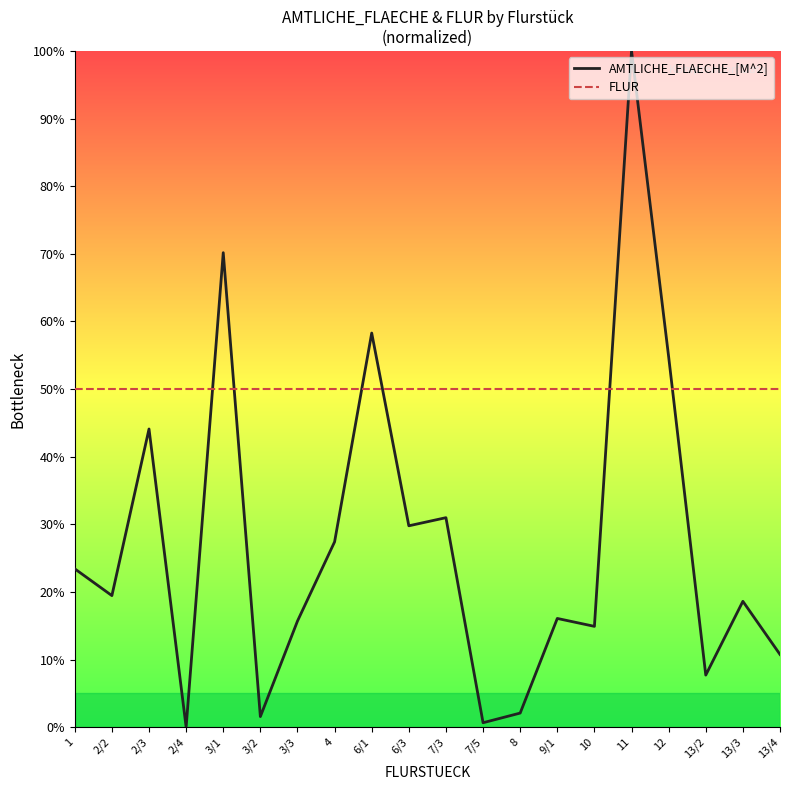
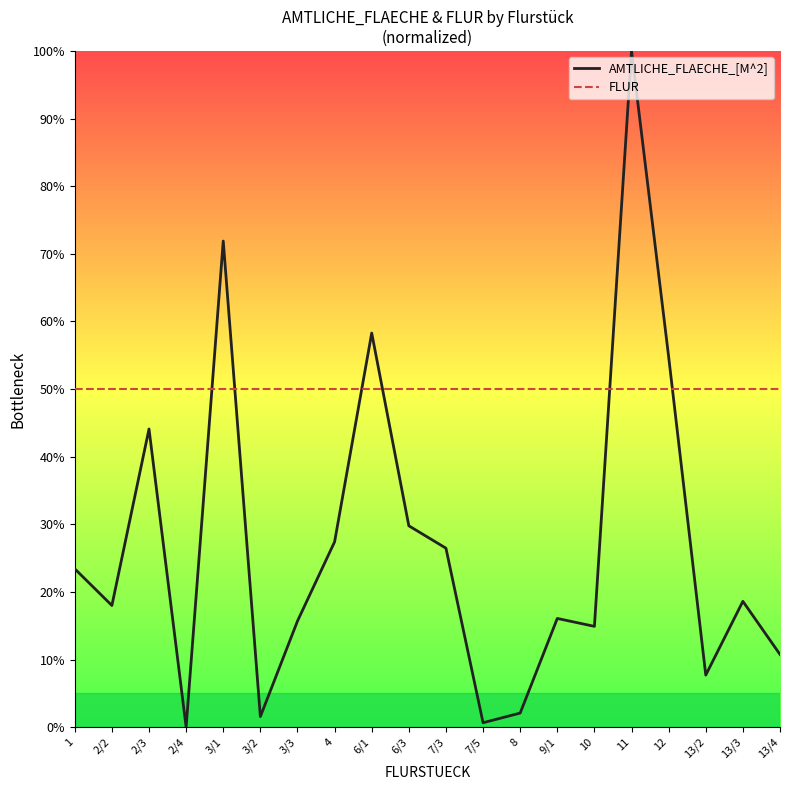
AMTLICHE_FLAECHE_[M^2], 2/2: 19% -> 18%
AMTLICHE_FLAECHE_[M^2], 3/1: 70% -> 72%
AMTLICHE_FLAECHE_[M^2], 7/3: 31% -> 26%
